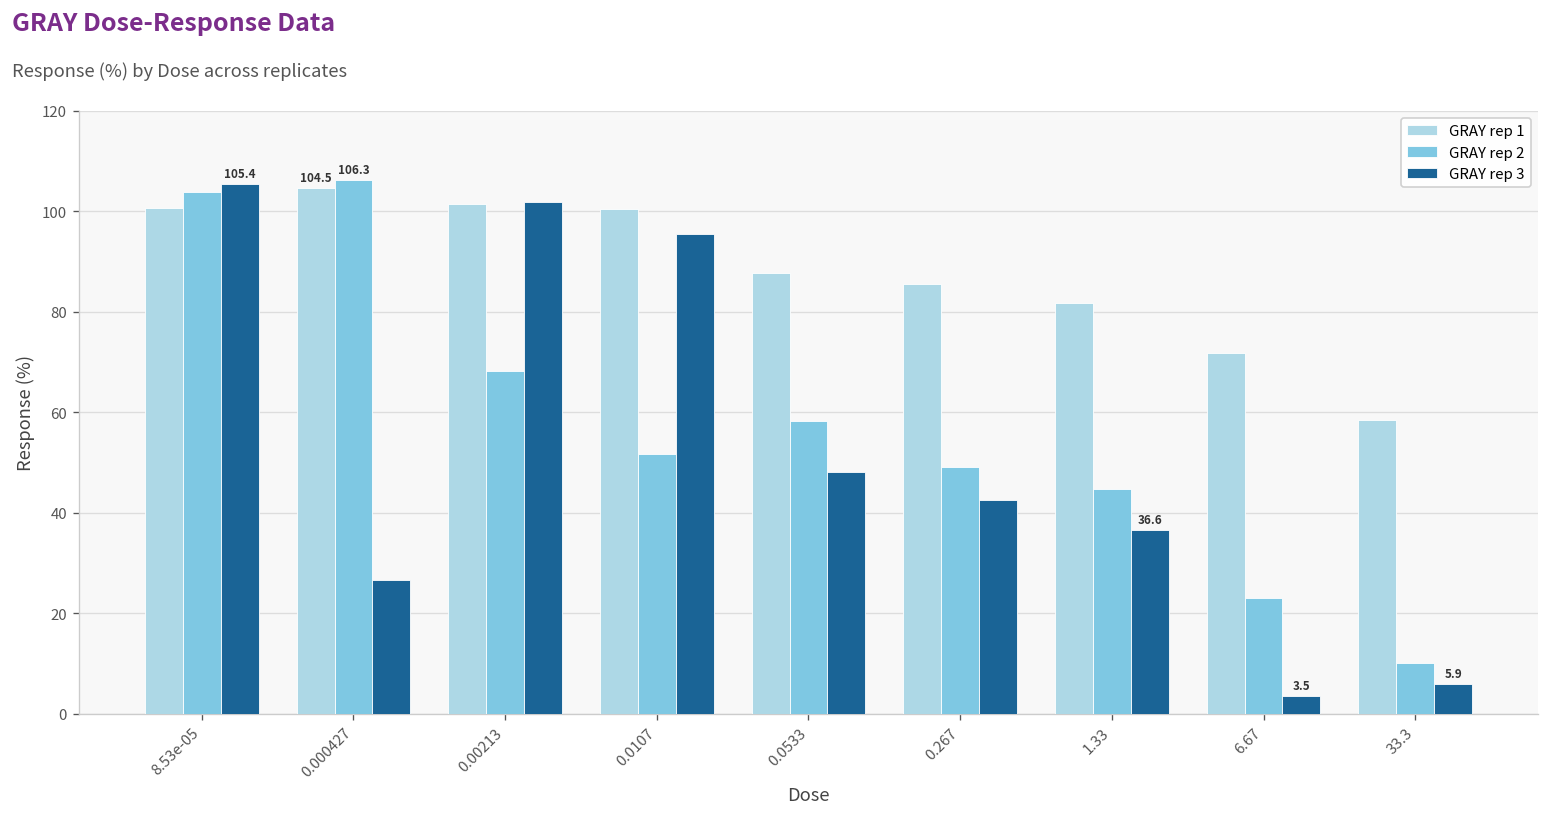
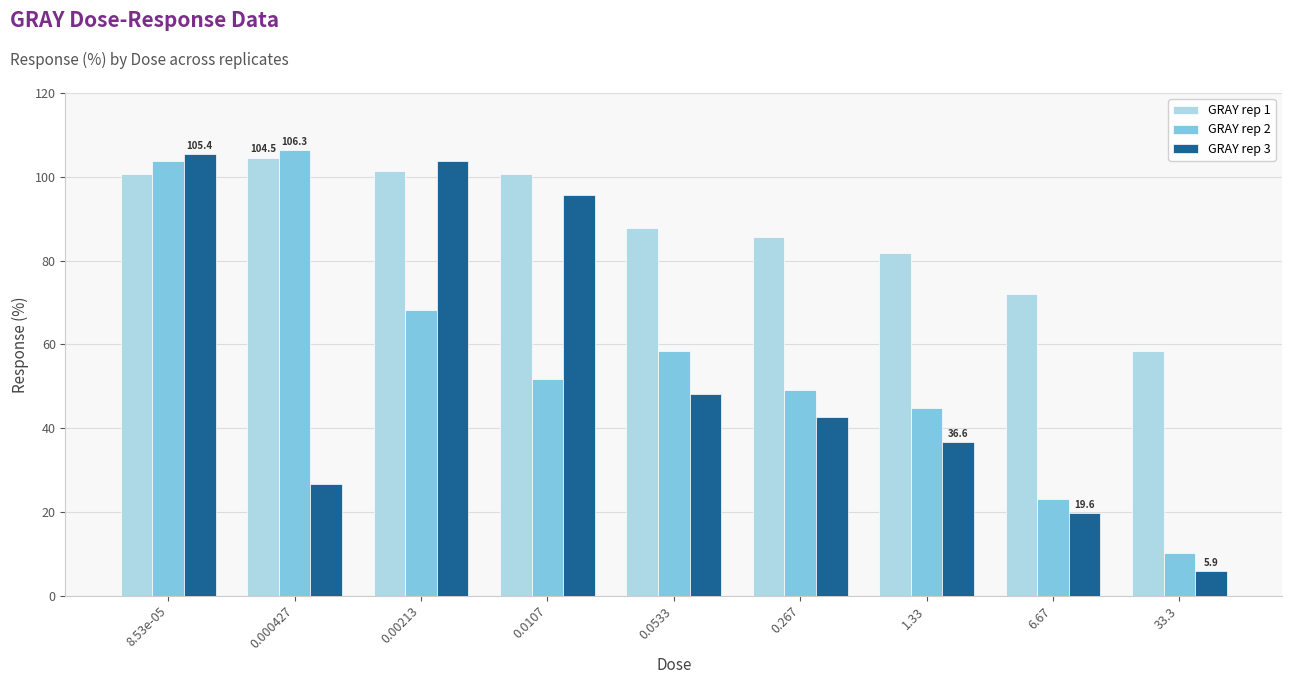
GRAY rep 3, 0.00213: 102 -> 104
GRAY rep 3, 6.67: 3.5 -> 19.6
